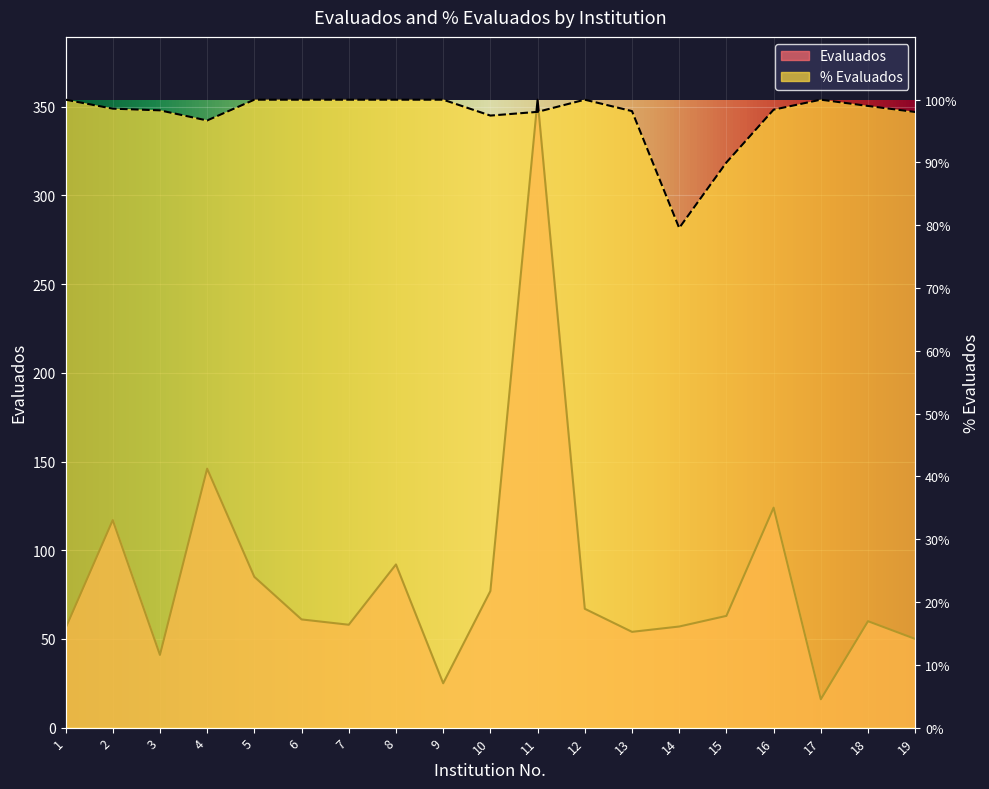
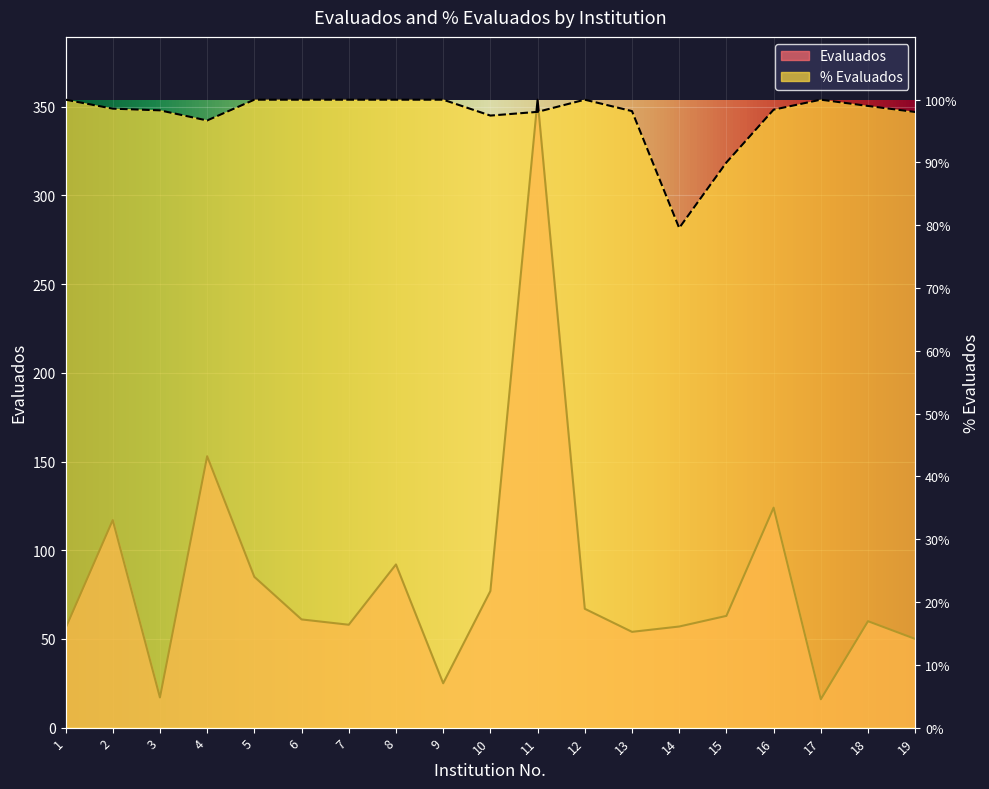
Evaluados, 3: 41 -> 17
Evaluados, 4: 146 -> 153
